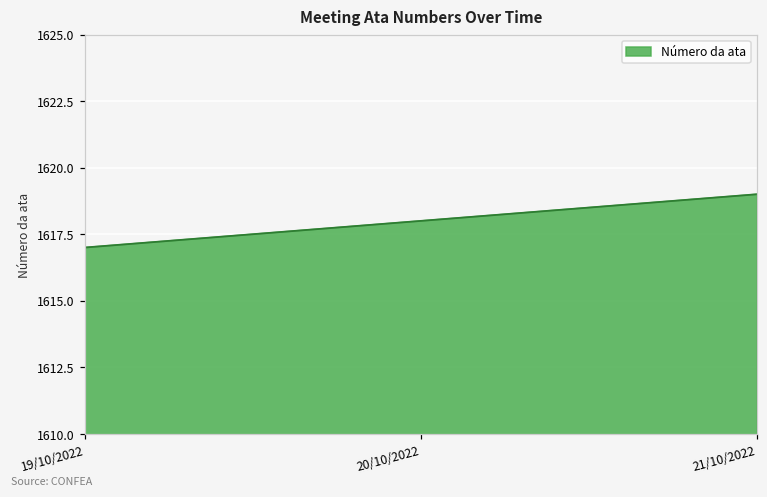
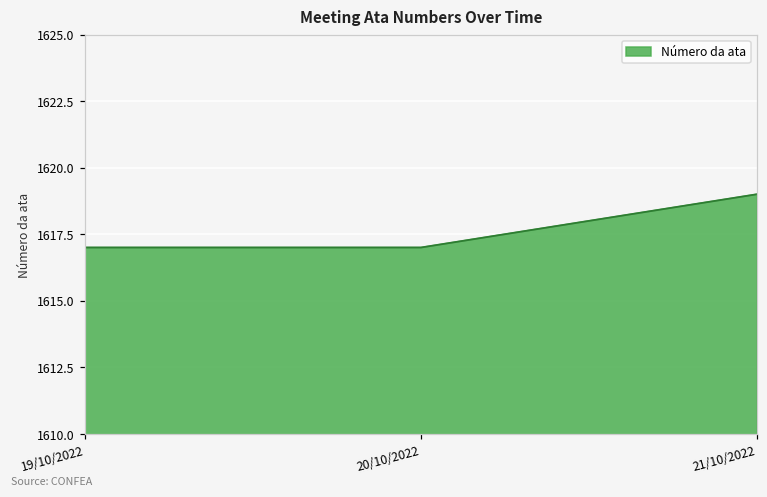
20/10/2022: 1618 -> 1617
